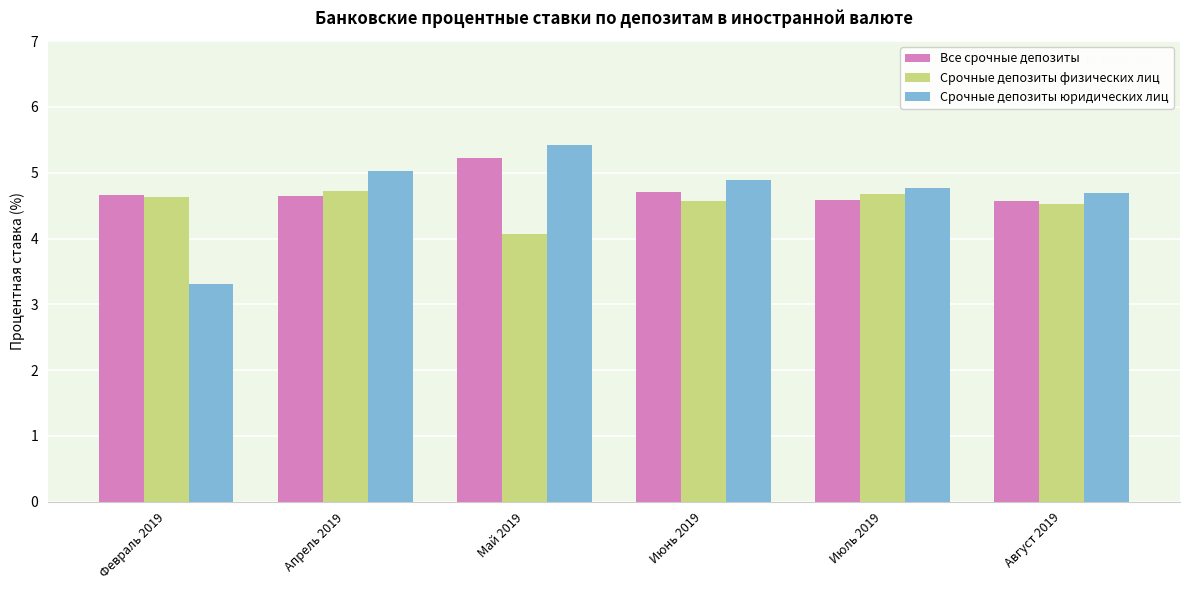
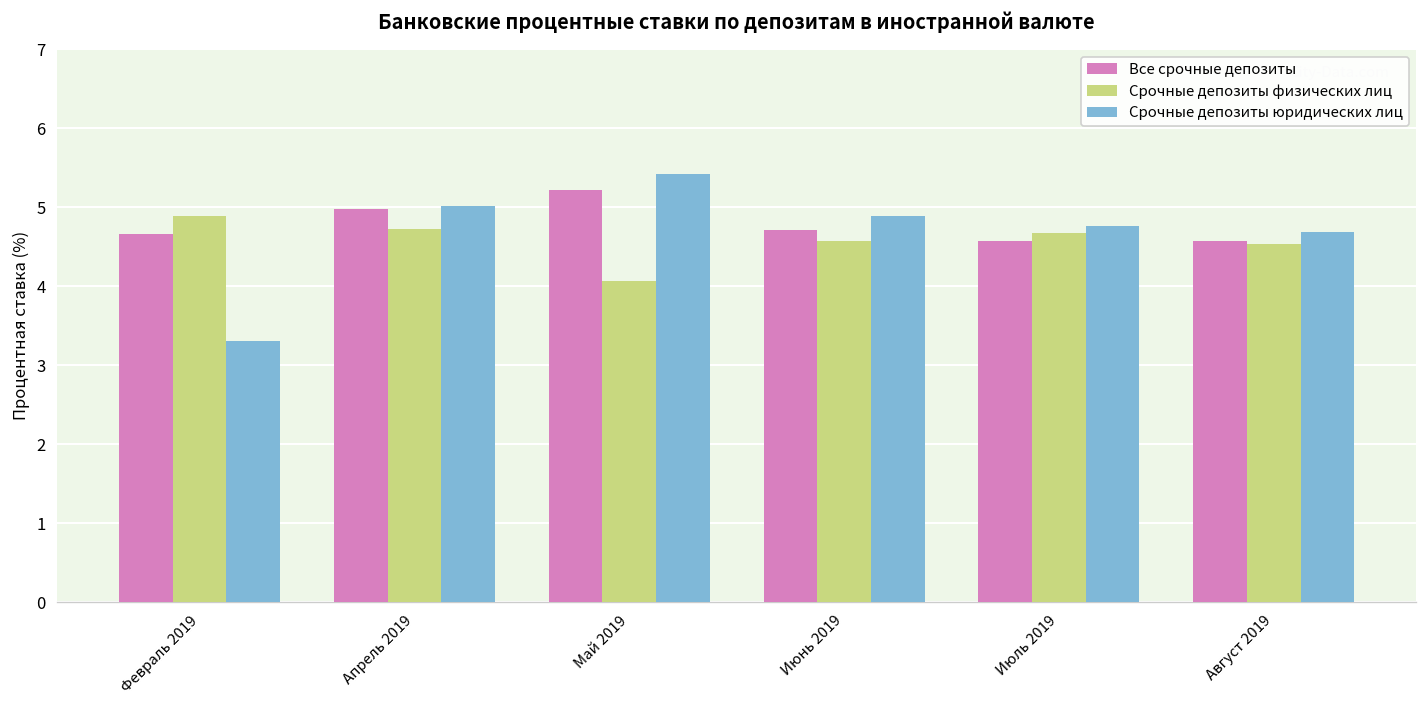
Срочные депозиты физических лиц, Февраль 2019: 4.6 -> 4.9
Все срочные депозиты, Апрель 2019: 4.6 -> 5.0
